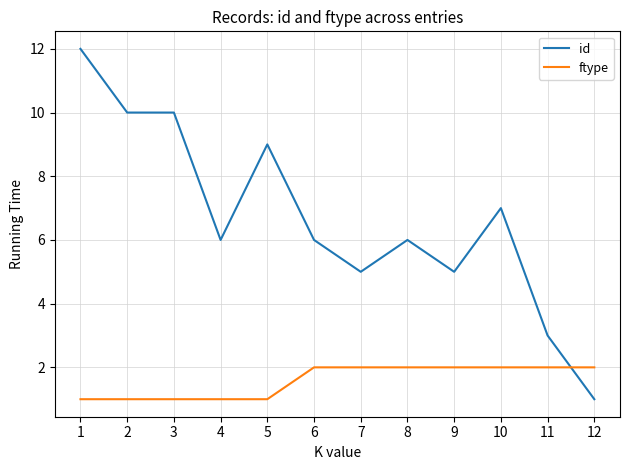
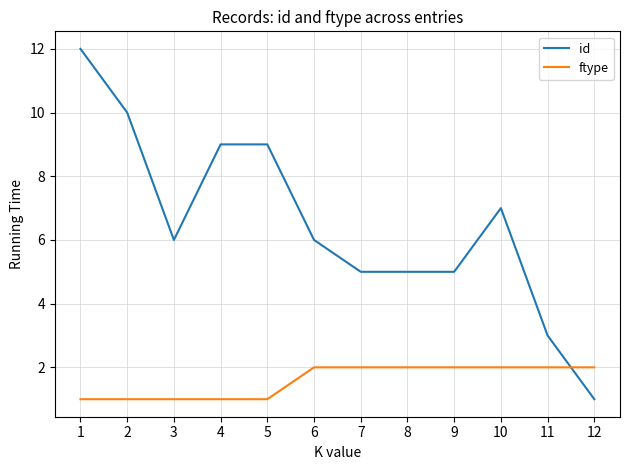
id, 3: 10 -> 6
id, 4: 6 -> 9
id, 8: 6 -> 5
